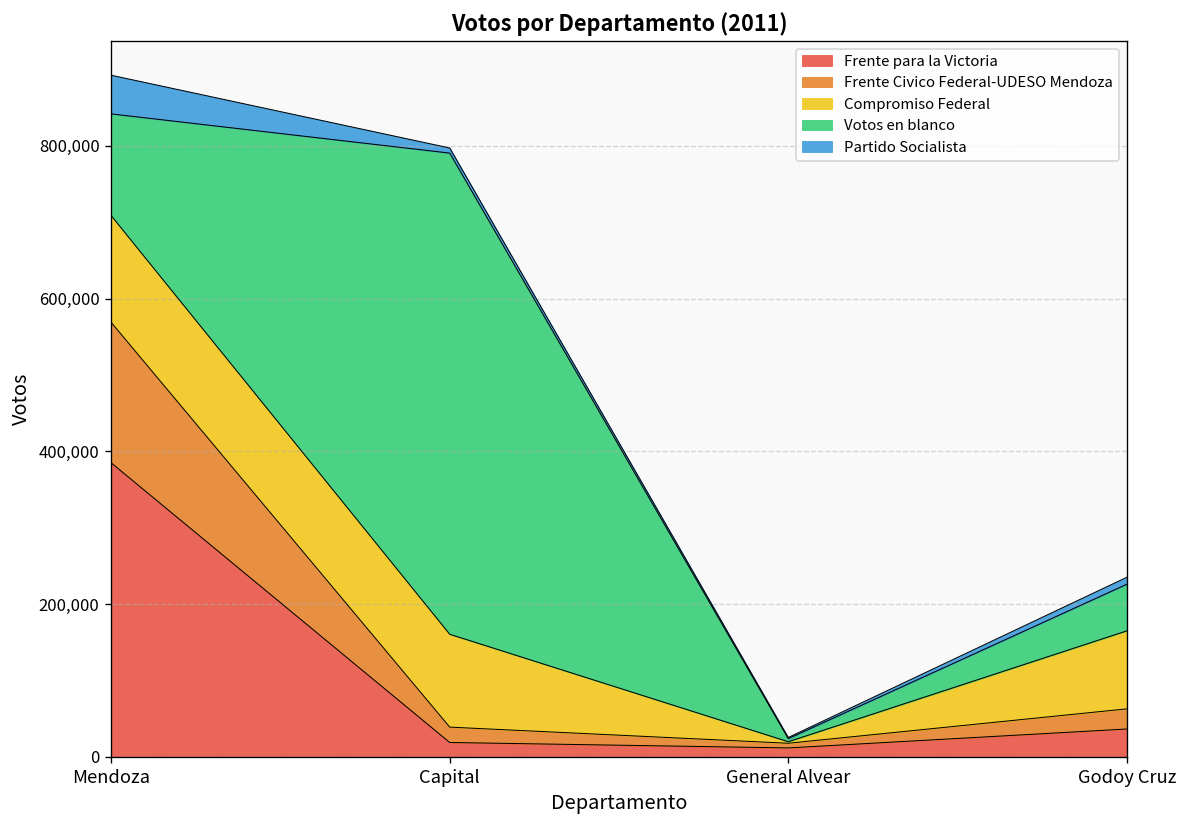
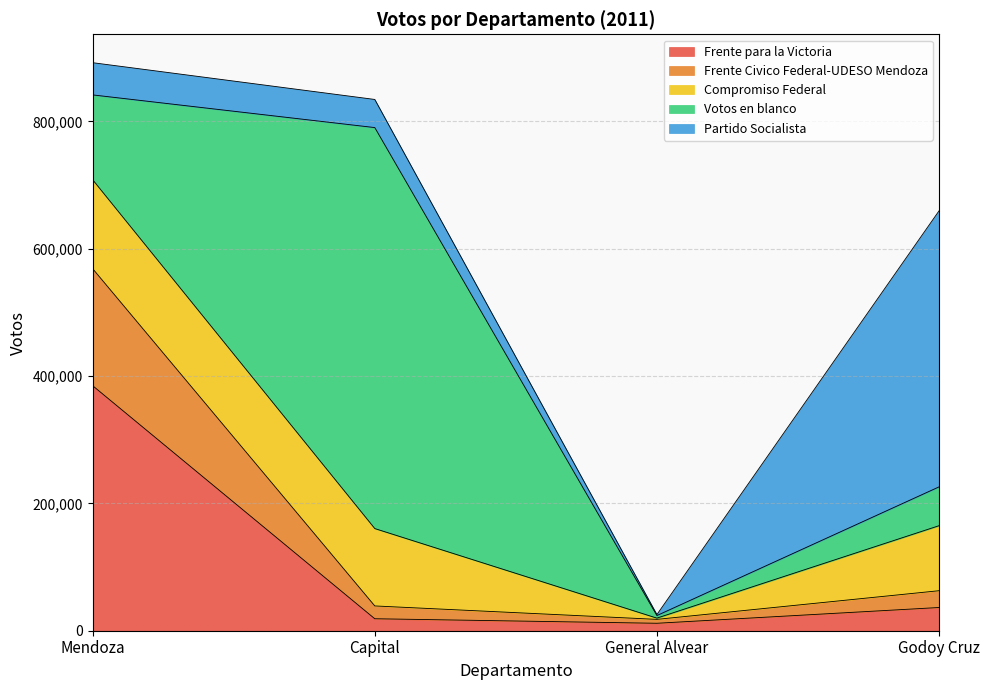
Partido Socialista, Capital: 10,000 -> 40,000
Partido Socialista, Godoy Cruz: 10,000 -> 430,000
